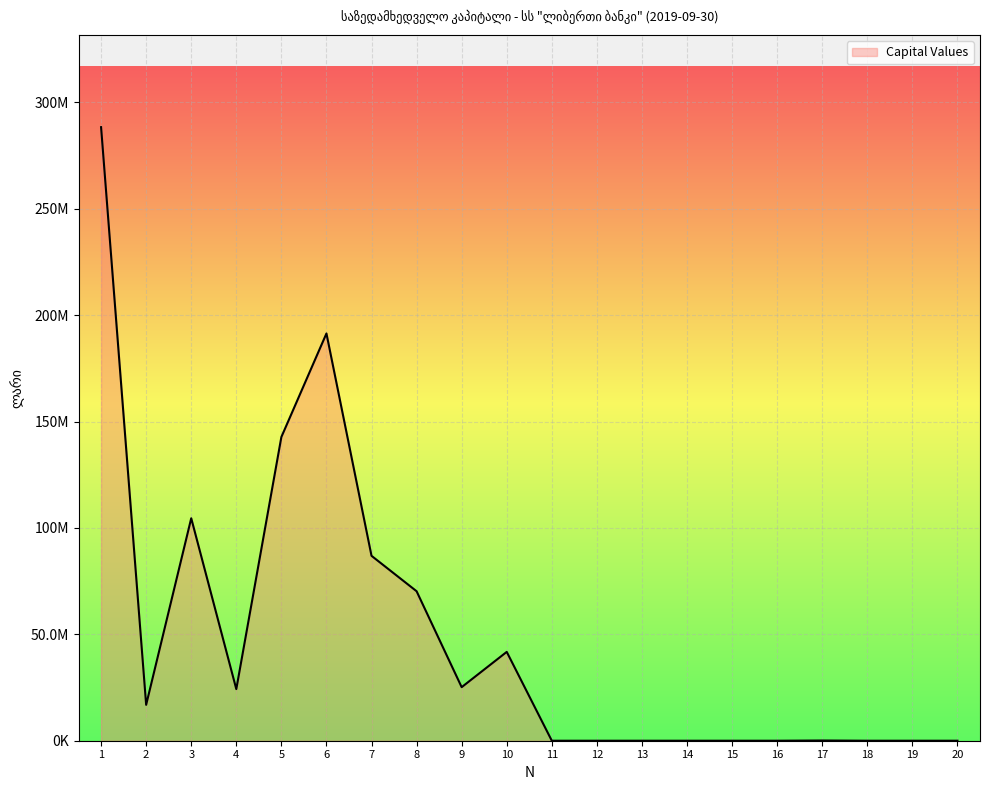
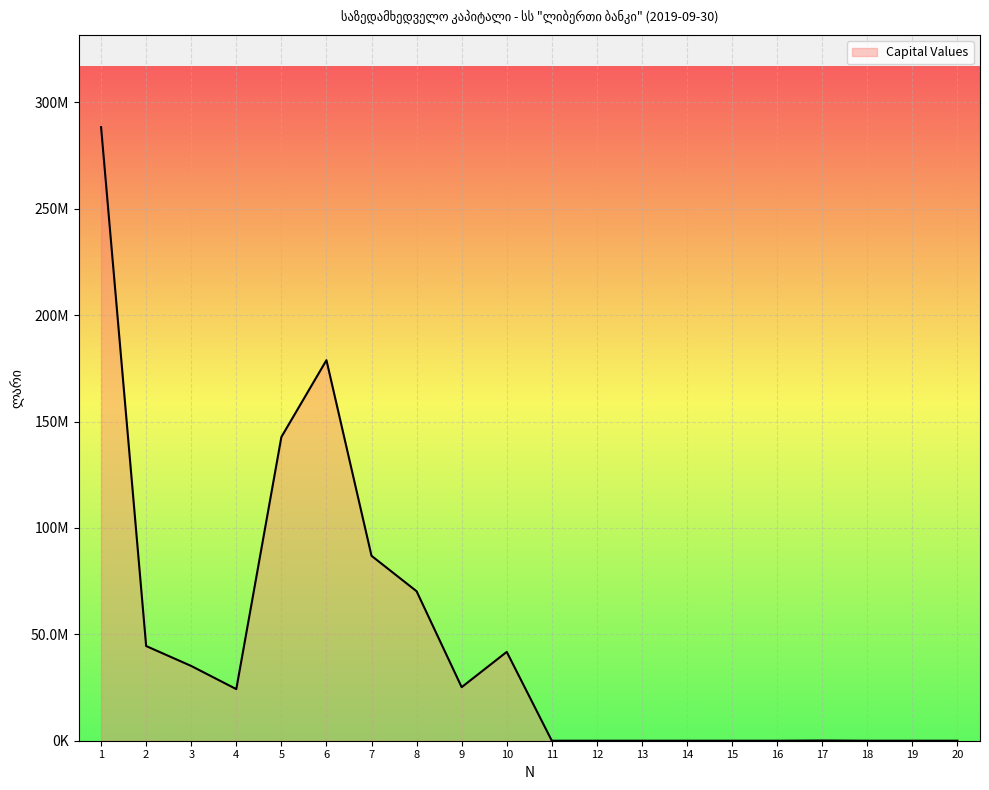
2: 17000000 -> 44000000
3: 105000000 -> 35000000
6: 191000000 -> 179000000
